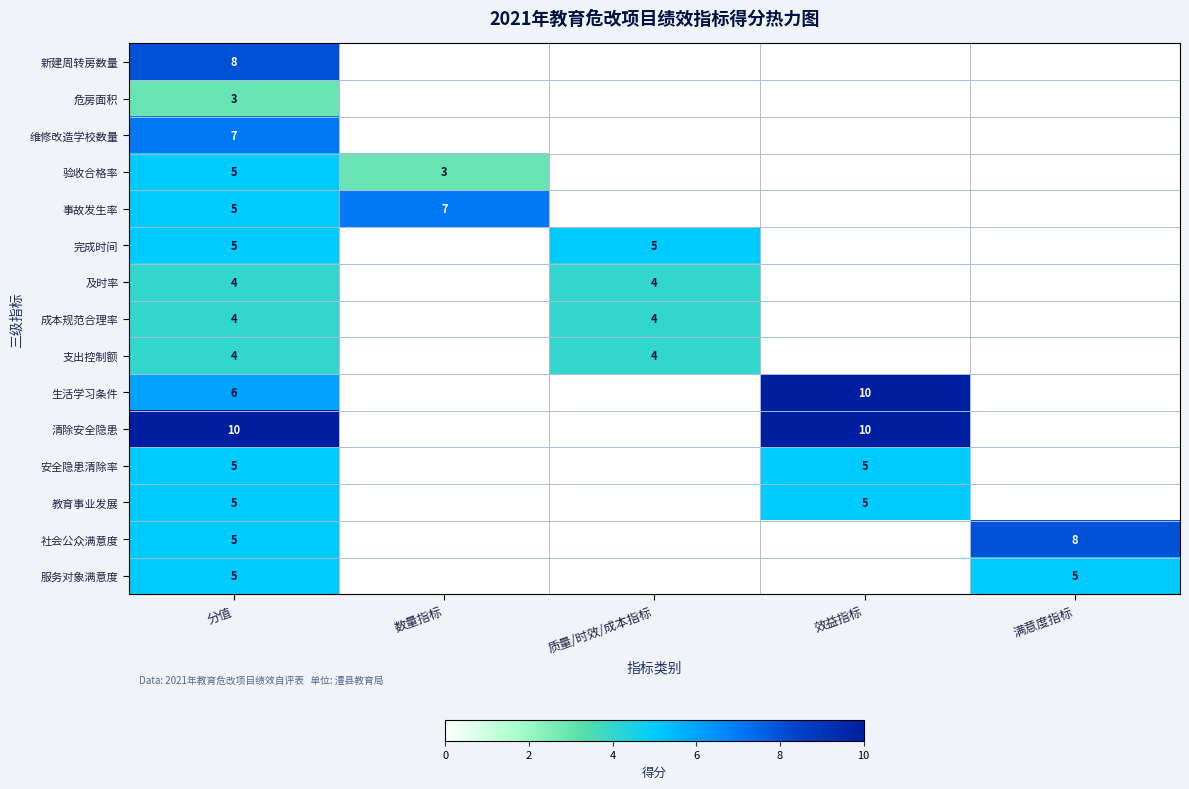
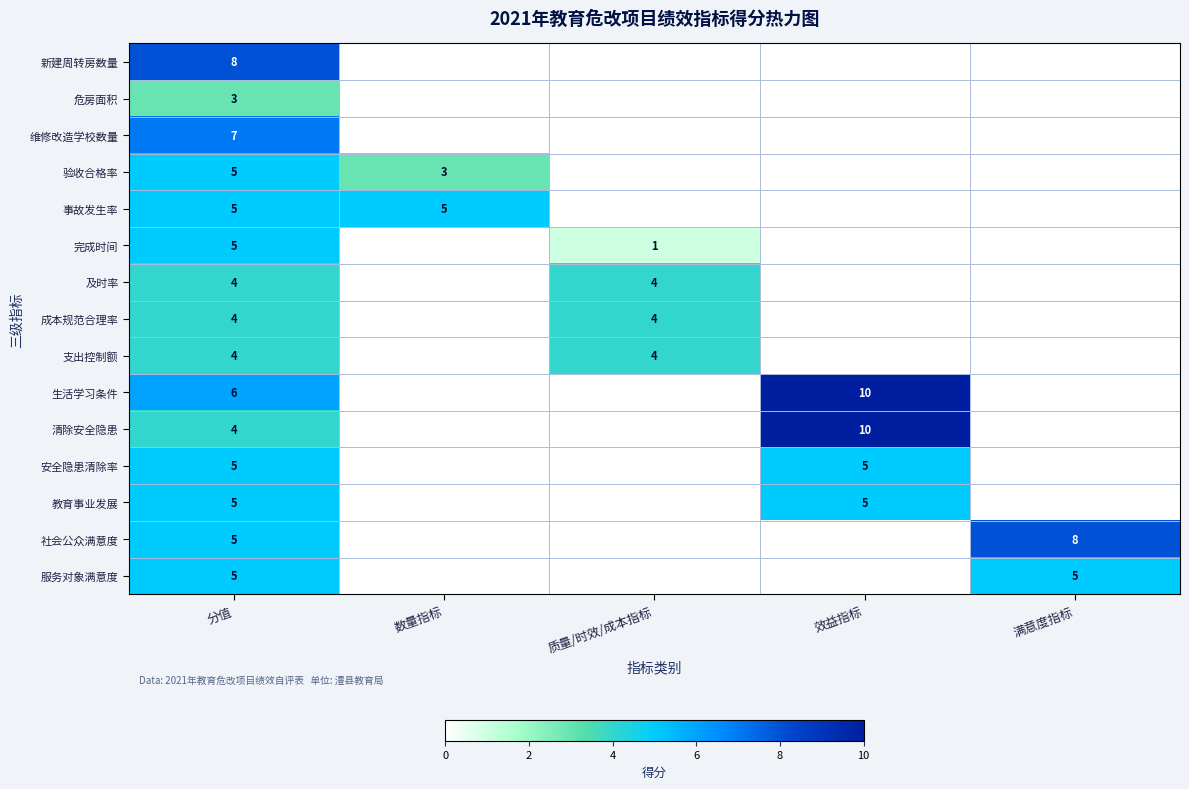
事故发生率, 数量指标: 7 -> 5
完成时间, 质量/时效/成本指标: 5 -> 1
清除安全隐患, 分值: 10 -> 4
